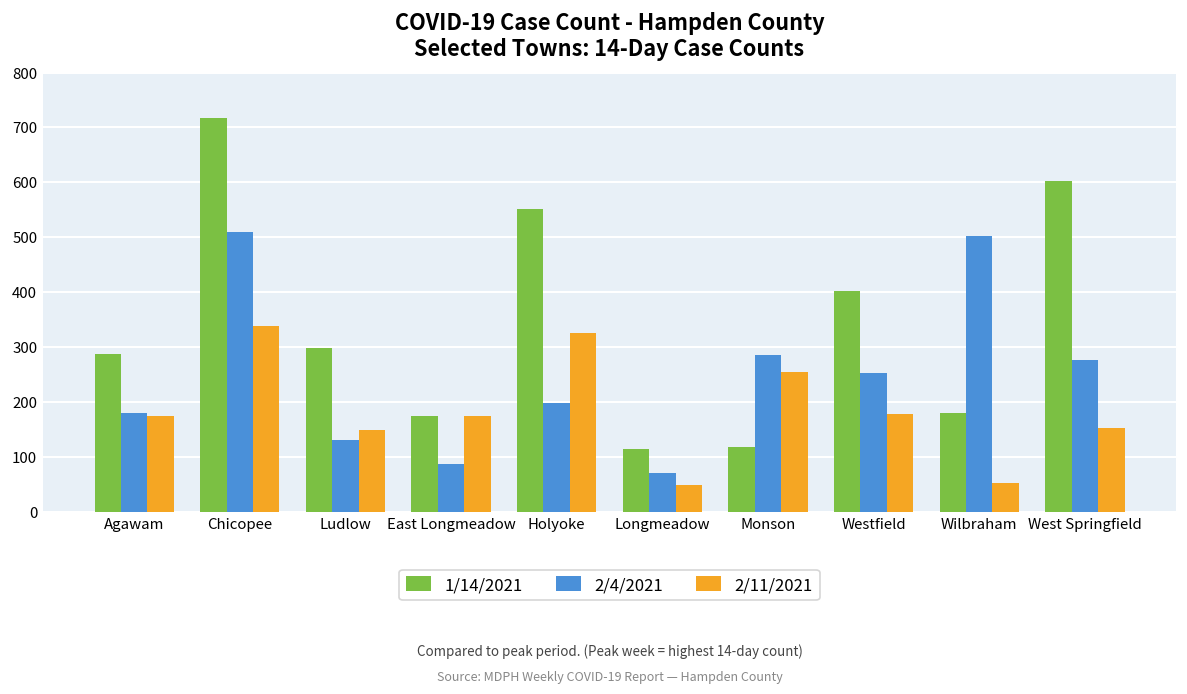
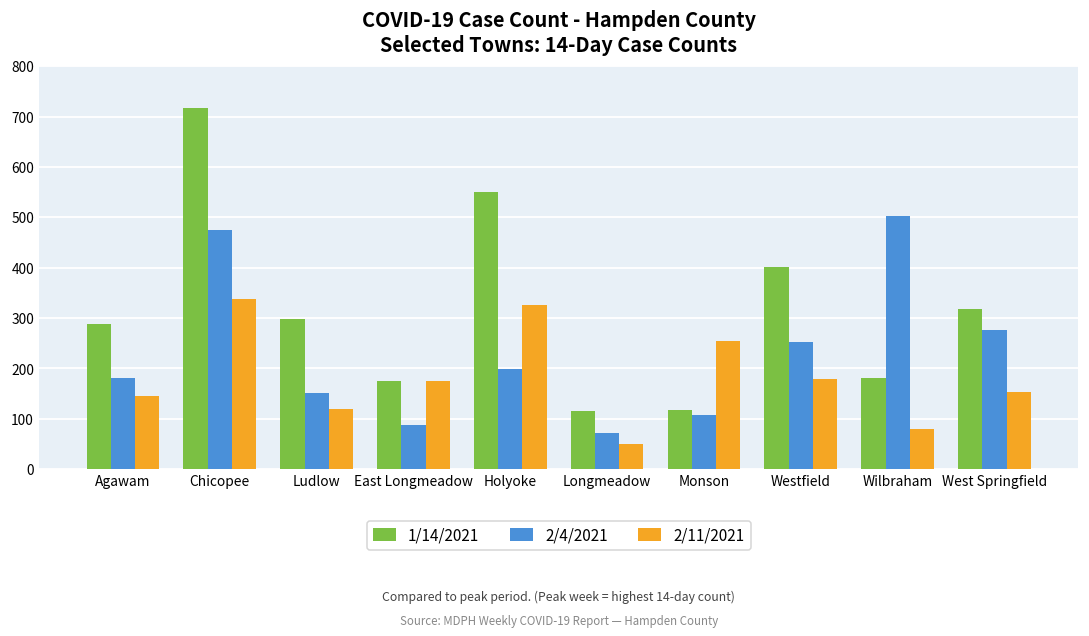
2/11/2021, Agawam: 170 -> 150
2/4/2021, Chicopee: 510 -> 480
2/4/2021, Ludlow: 130 -> 150
2/11/2021, Ludlow: 150 -> 120
2/4/2021, Monson: 290 -> 110
2/11/2021, Wilbraham: 50 -> 80
1/14/2021, West Springfield: 600 -> 320
